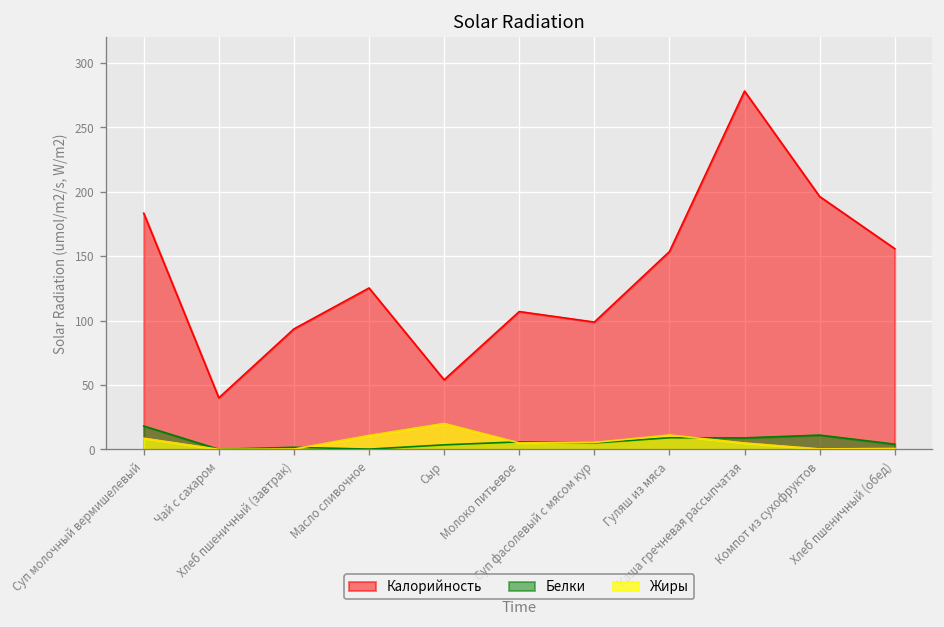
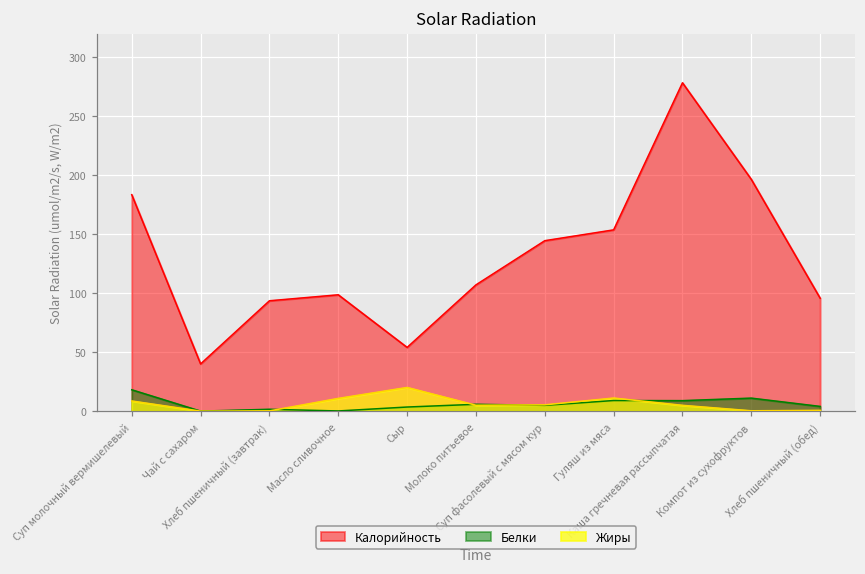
Калорийность, Масло сливочное: 125 -> 99
Калорийность, Суп фасолевый с мясом кур: 99 -> 144
Калорийность, Хлеб пшеничный (обед): 156 -> 96
